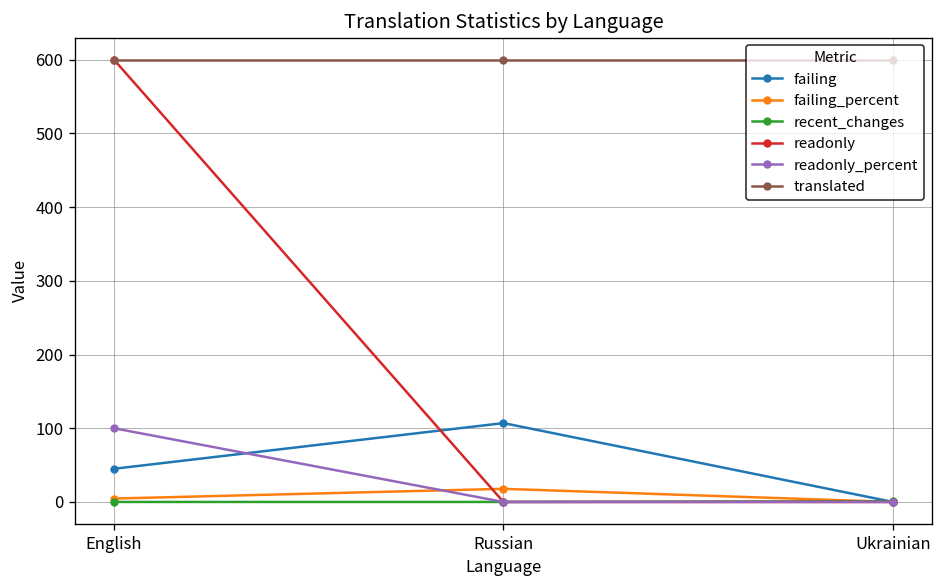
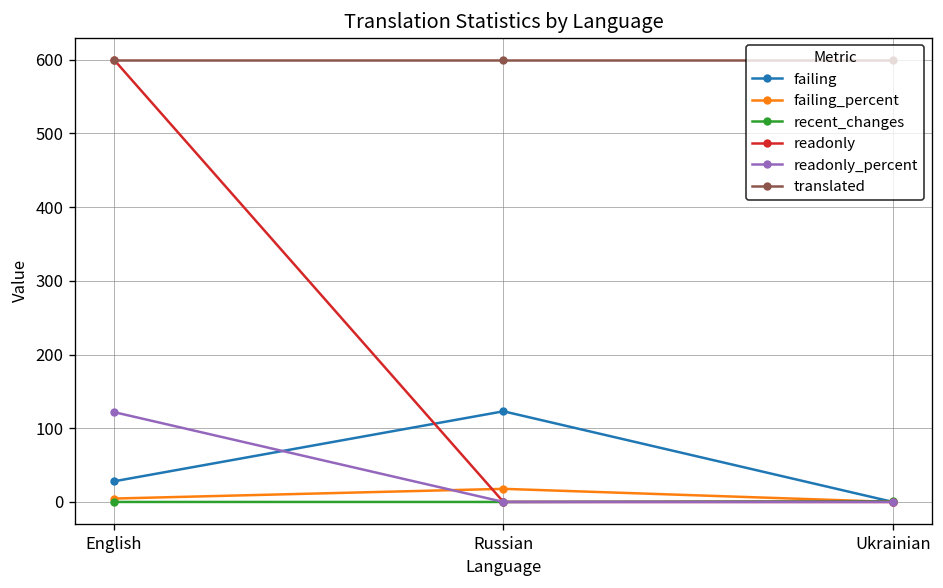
failing, English: 50 -> 30
readonly_percent, English: 100 -> 120
failing, Russian: 110 -> 120
